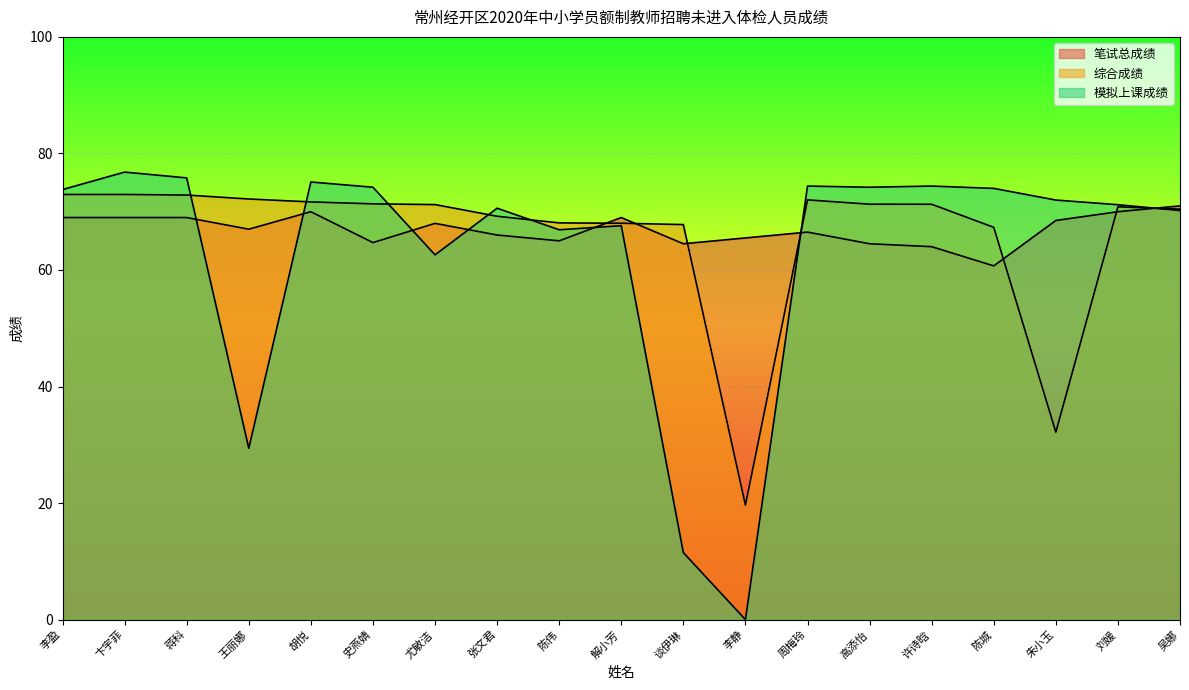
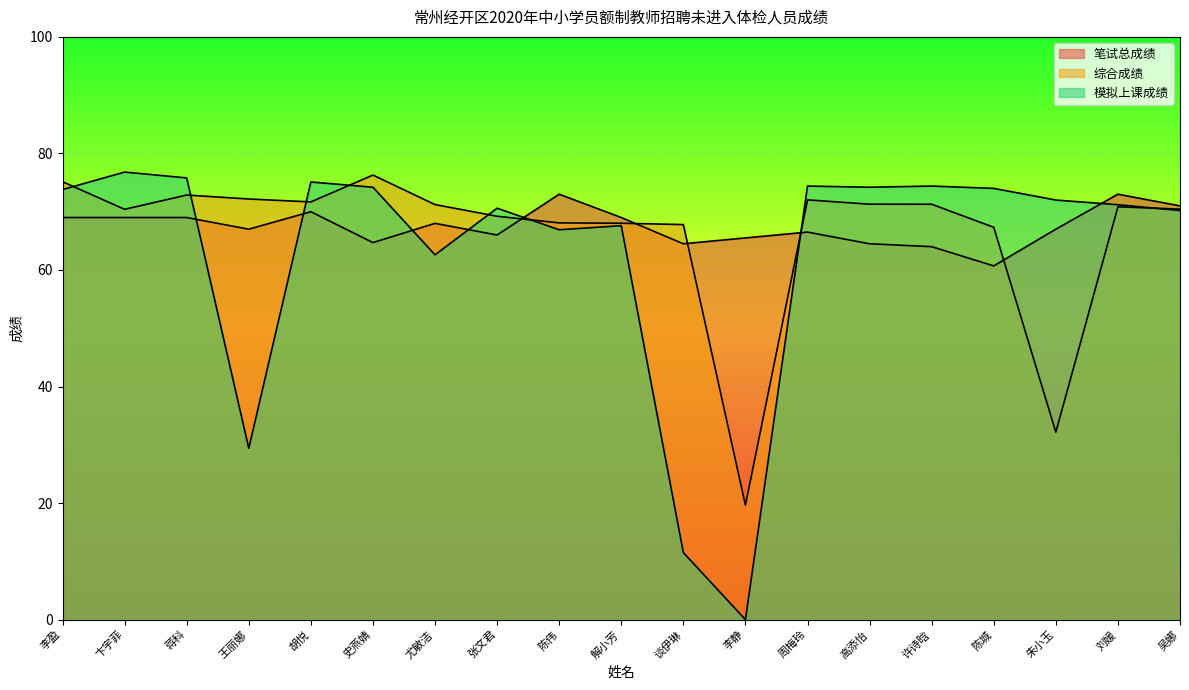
综合成绩, 李盈: 73 -> 75
综合成绩, 卞宇菲: 73 -> 70
综合成绩, 史燕婧: 71 -> 76
笔试总成绩, 陈伟: 65 -> 73
笔试总成绩, 朱小玉: 69 -> 67
笔试总成绩, 刘媛: 70 -> 73
